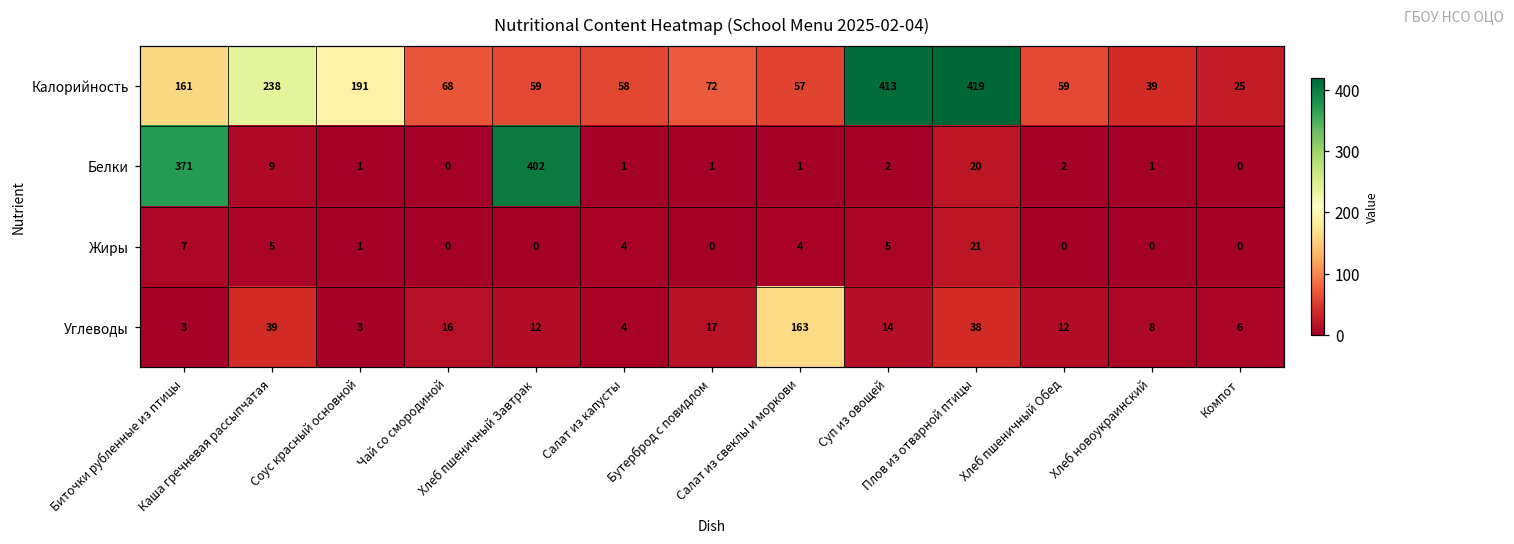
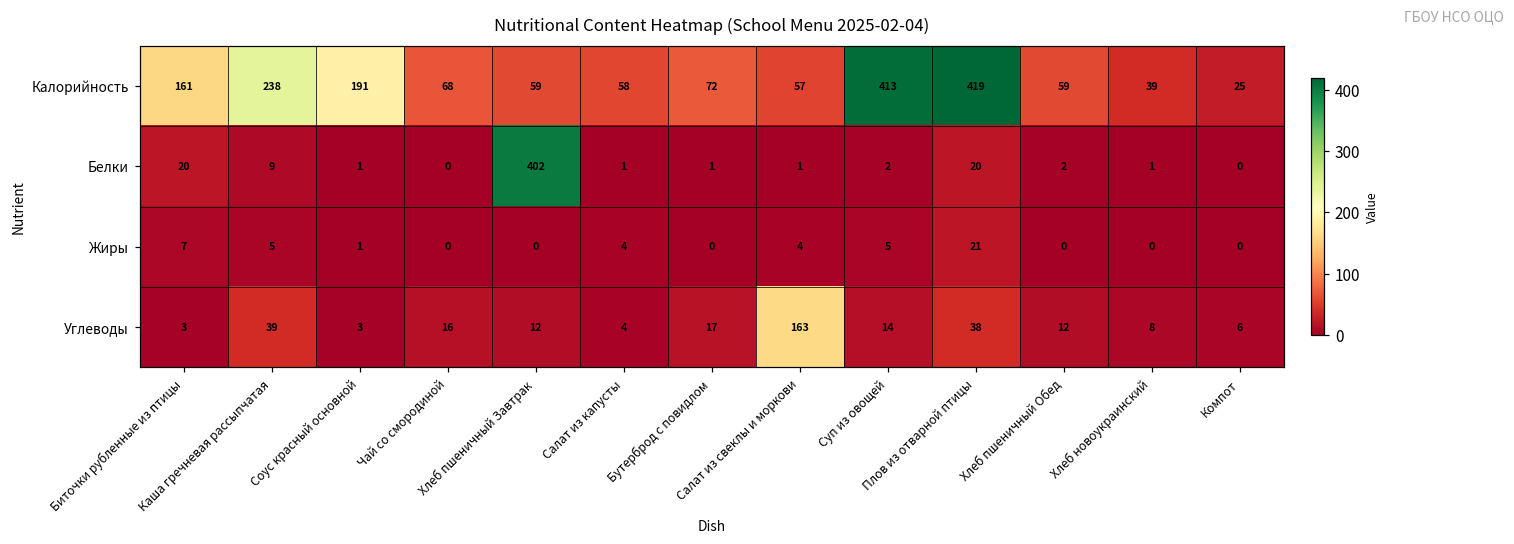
Белки, Биточки рубленные из птицы: 371 -> 20
